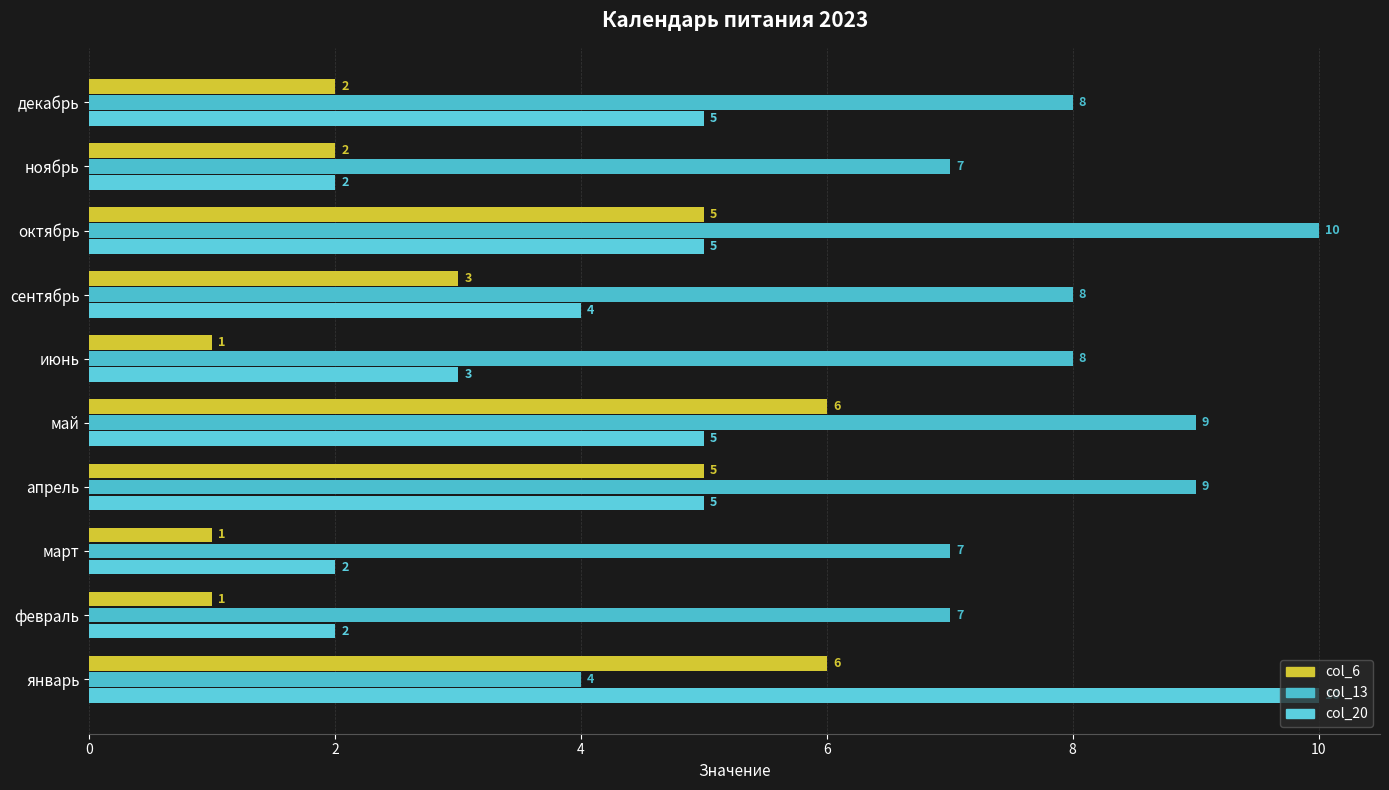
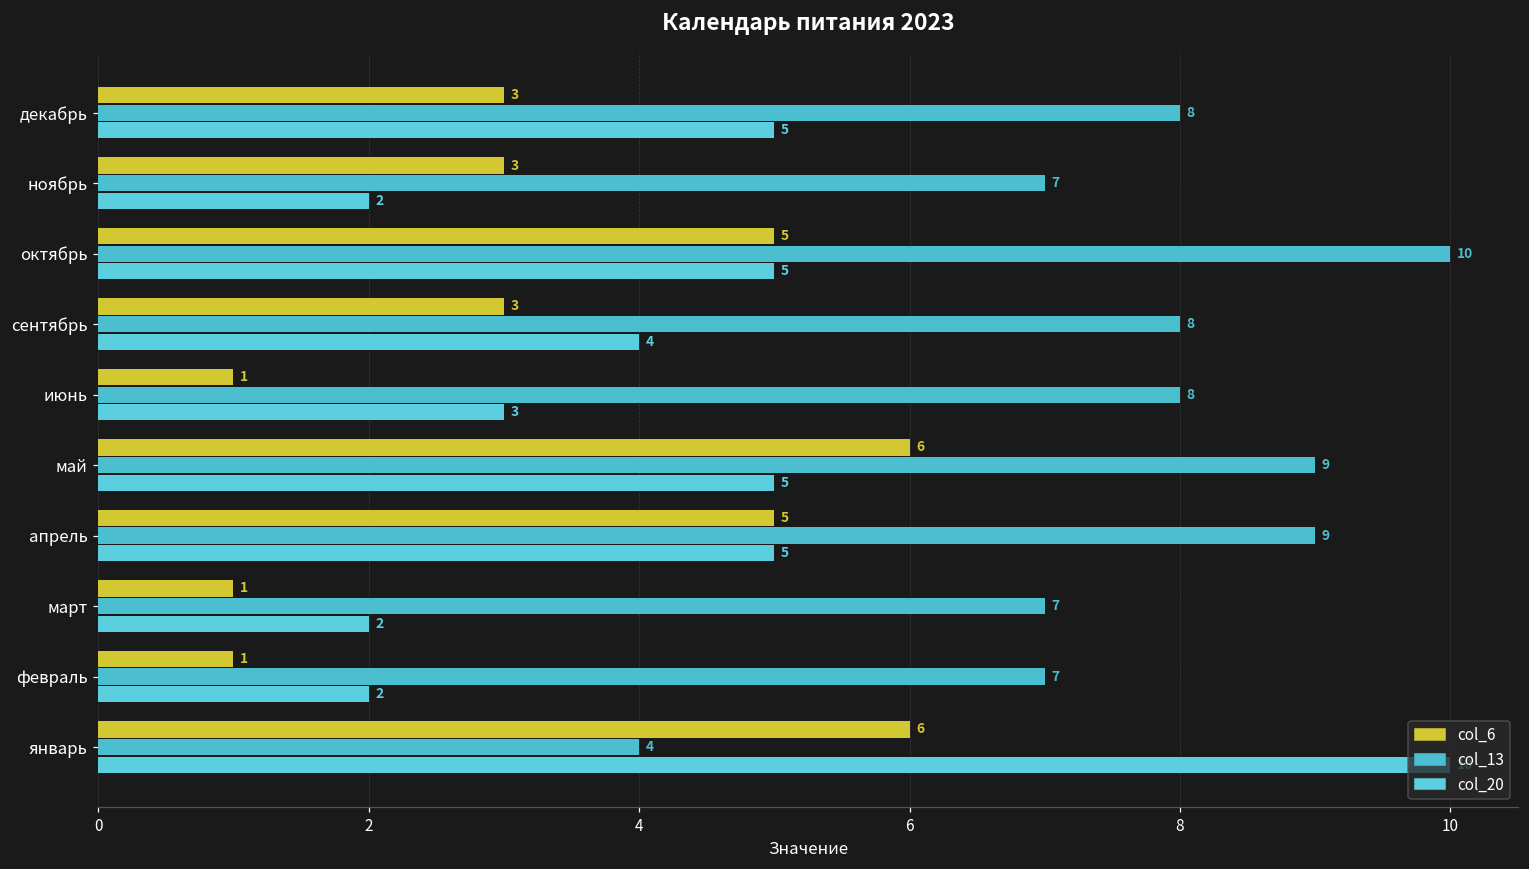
col_6, декабрь: 2 -> 3
col_6, ноябрь: 2 -> 3
